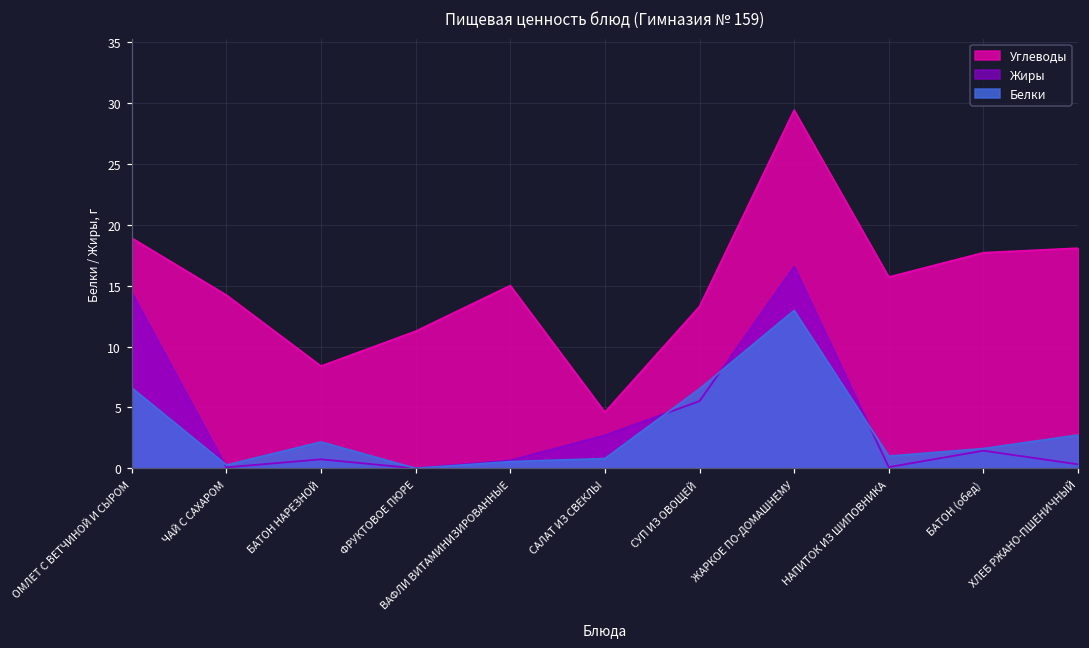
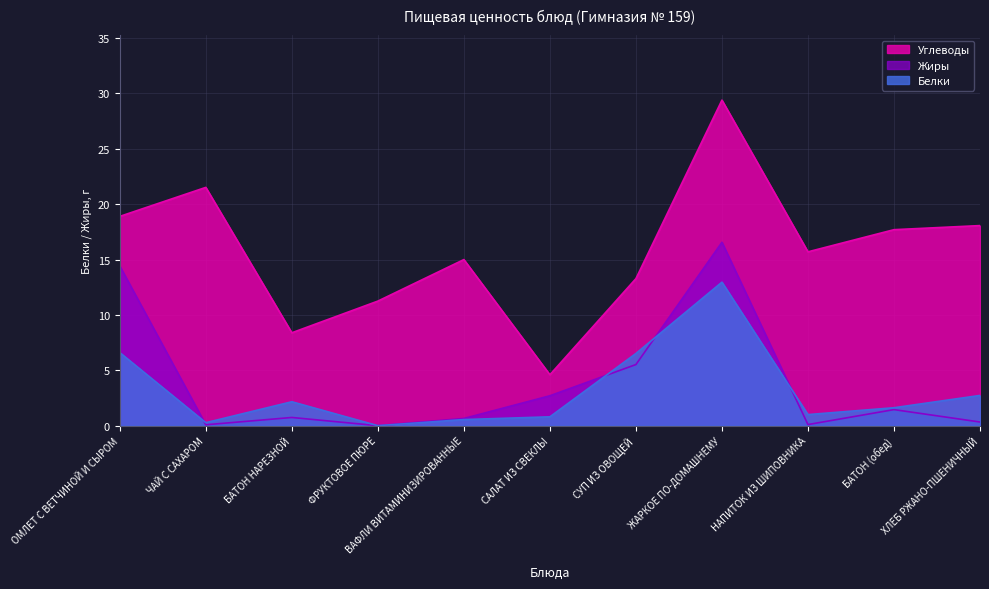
Углеводы, ЧАЙ С САХАРОМ: 14.2 -> 21.5
